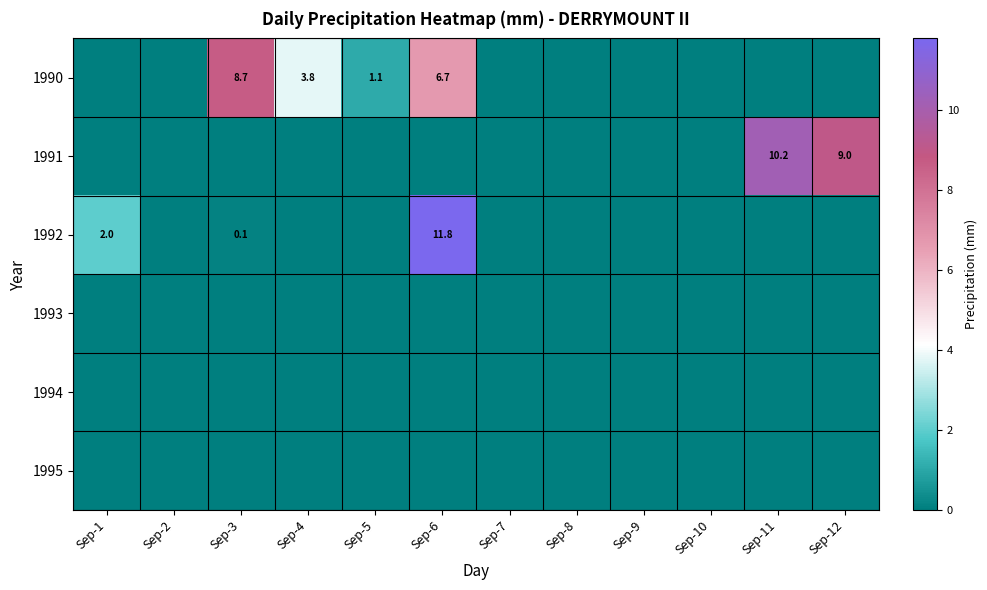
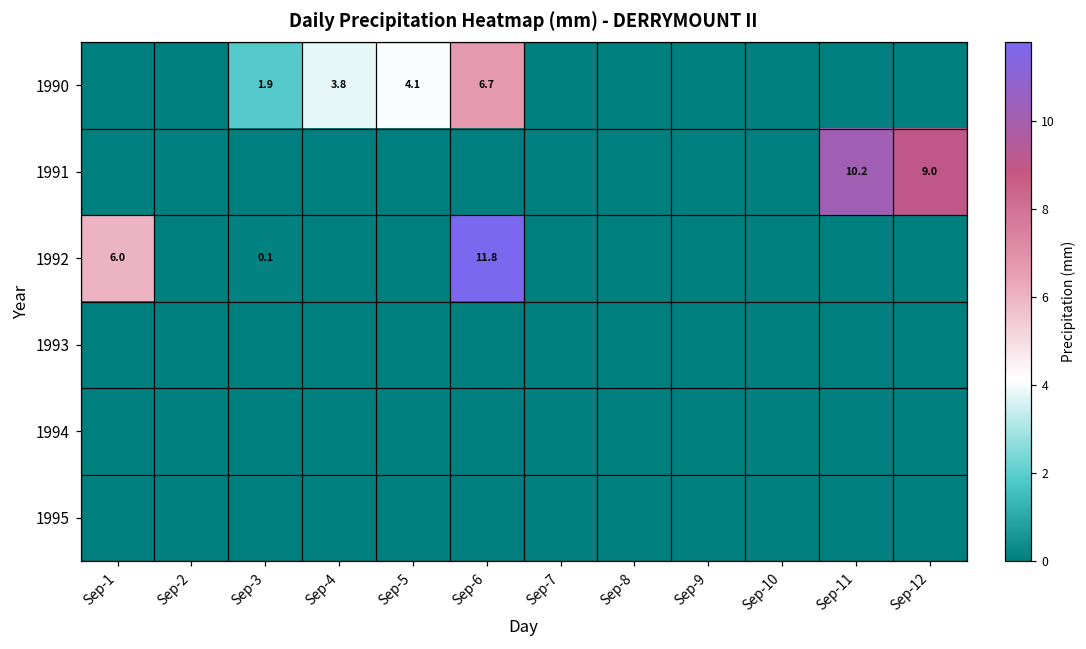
1990, Sep-3: 8.7 -> 1.9
1990, Sep-5: 1.1 -> 4.1
1992, Sep-1: 2.0 -> 6.0
